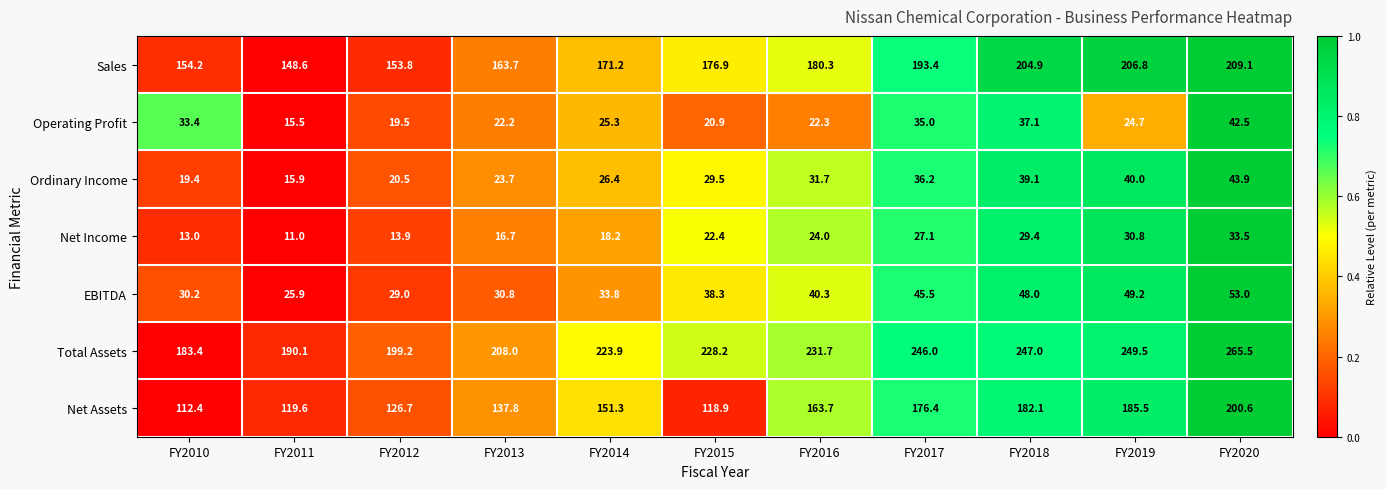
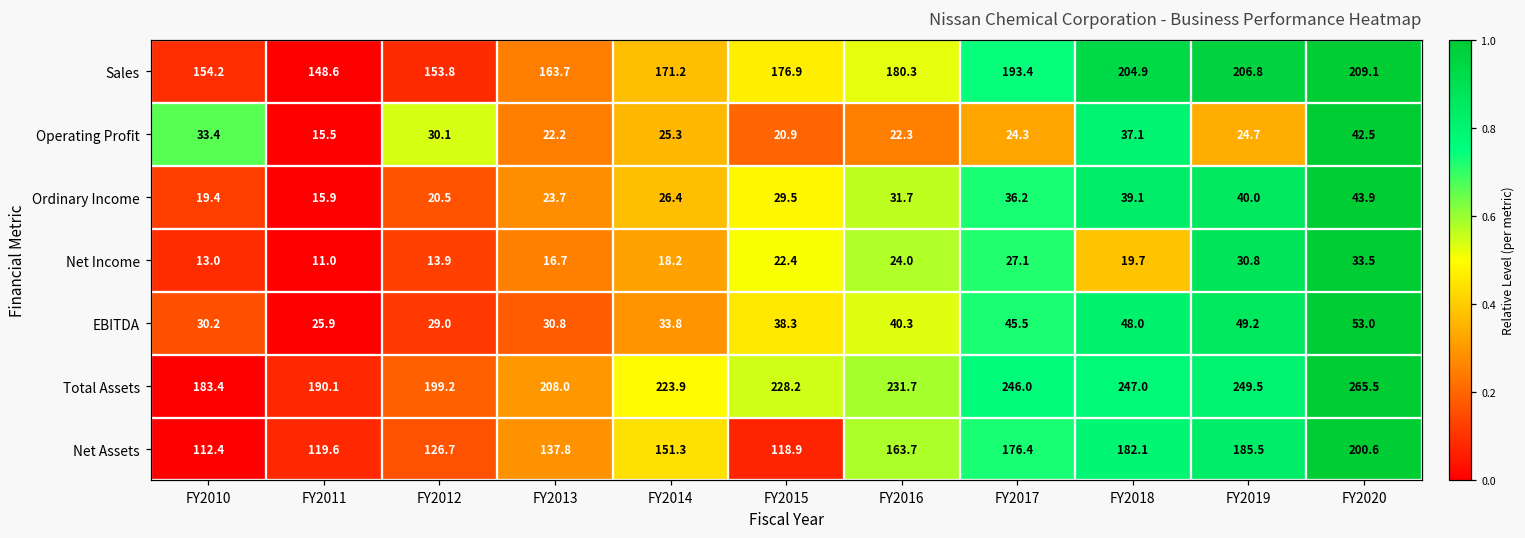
Operating Profit, FY2012: 19.5 -> 30.1
Operating Profit, FY2017: 35.0 -> 24.3
Net Income, FY2018: 29.4 -> 19.7
